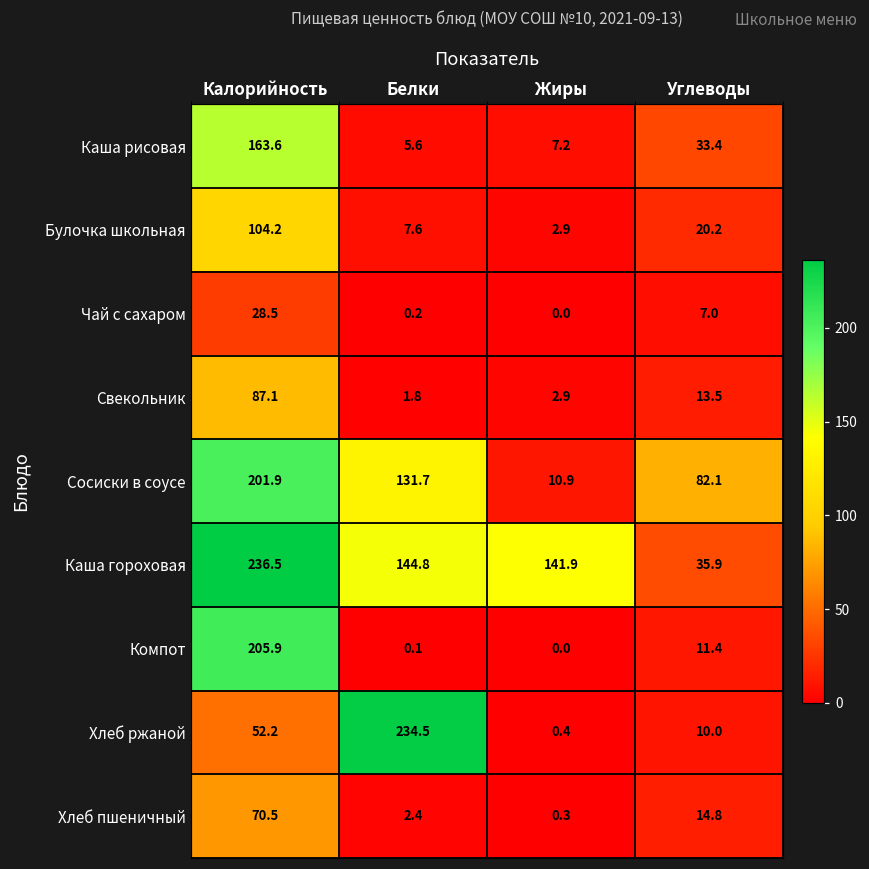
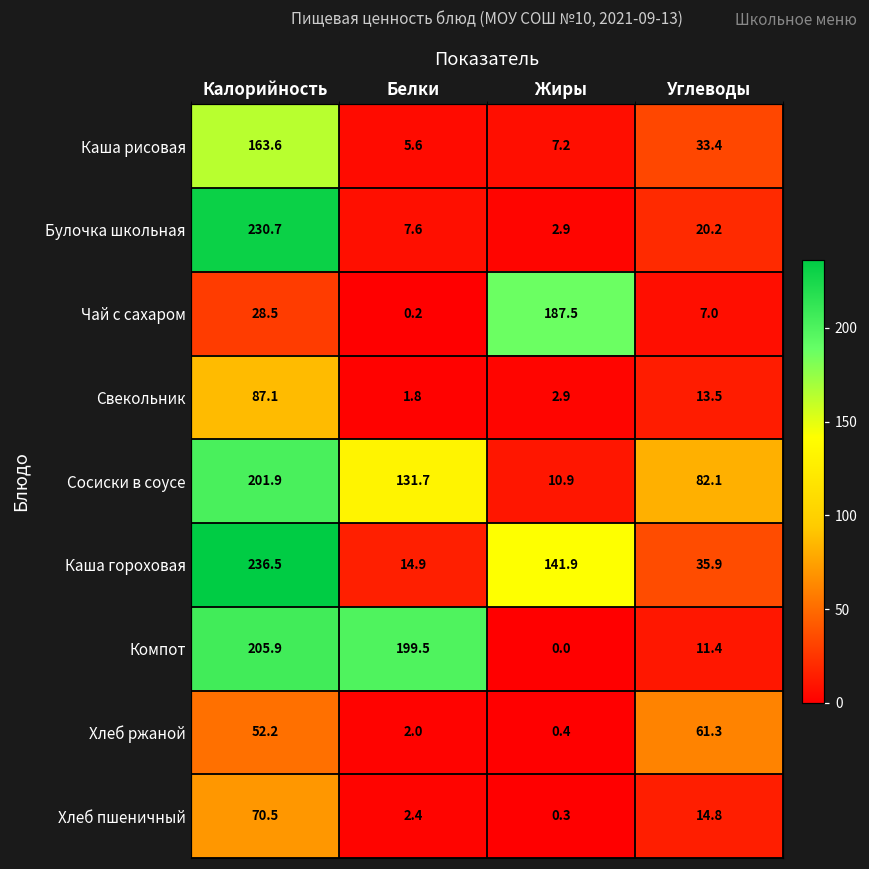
Булочка школьная, Калорийность: 104.2 -> 230.7
Чай с сахаром, Жиры: 0.0 -> 187.5
Каша гороховая, Белки: 144.8 -> 14.9
Компот, Белки: 0.1 -> 199.5
Хлеб ржаной, Белки: 234.5 -> 2.0
Хлеб ржаной, Углеводы: 10.0 -> 61.3
